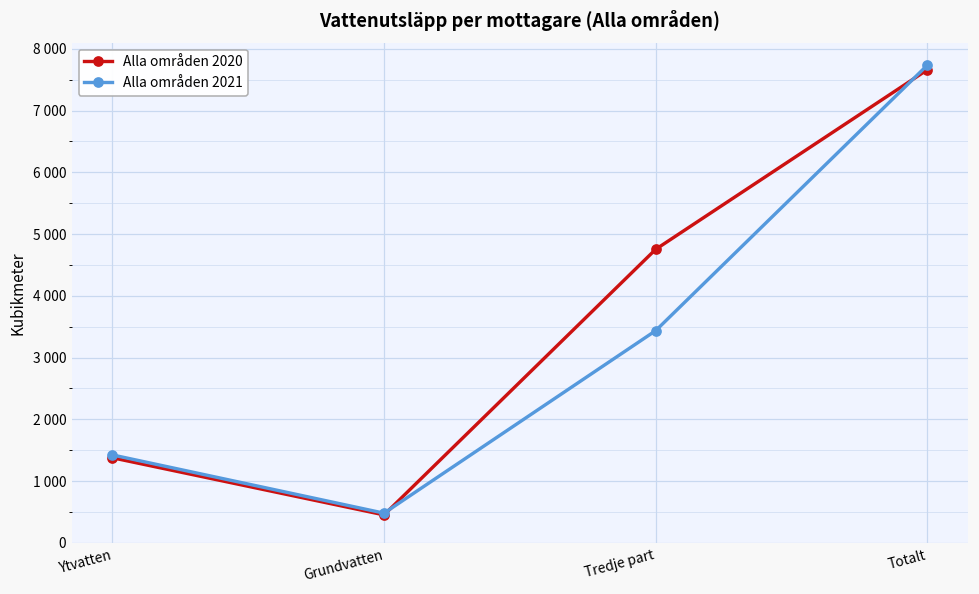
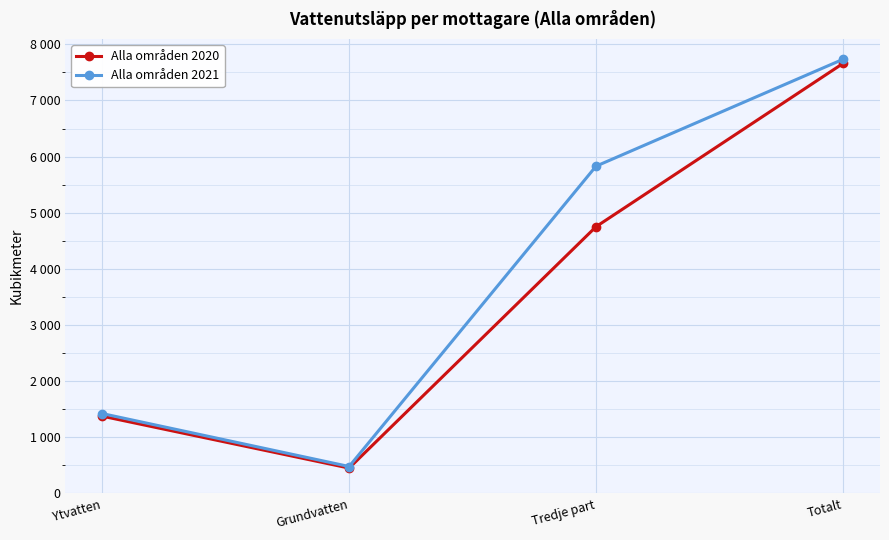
Alla områden 2021, Tredje part: 3400 -> 5800
